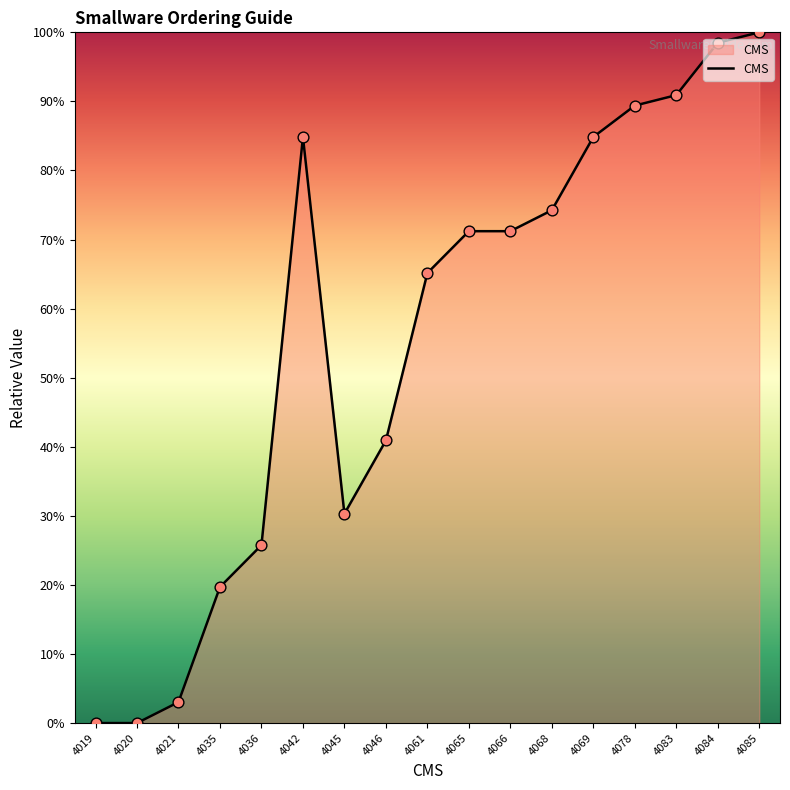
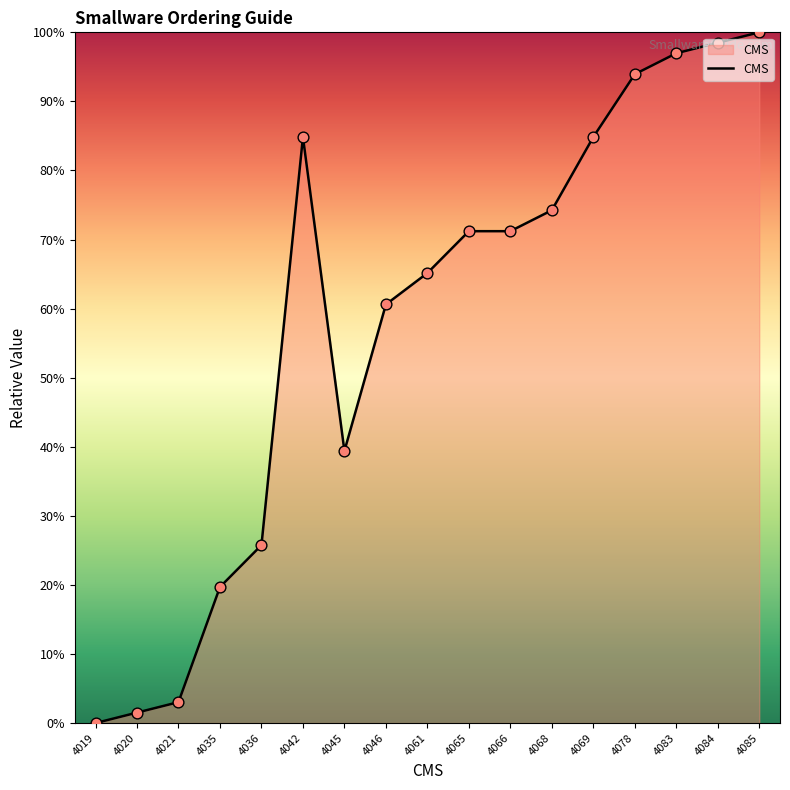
4020: 0% -> 2%
4045: 30% -> 39%
4046: 41% -> 61%
4078: 89% -> 94%
4083: 91% -> 97%
